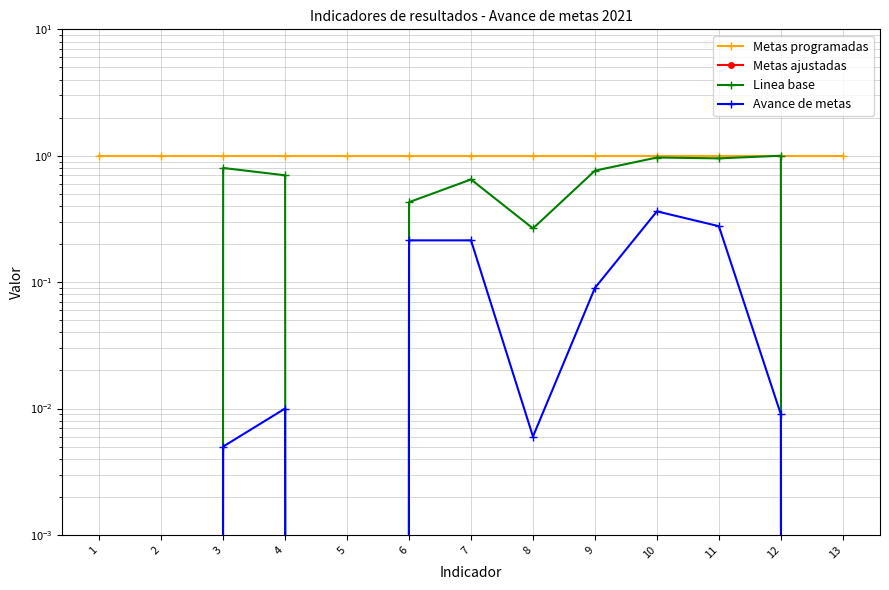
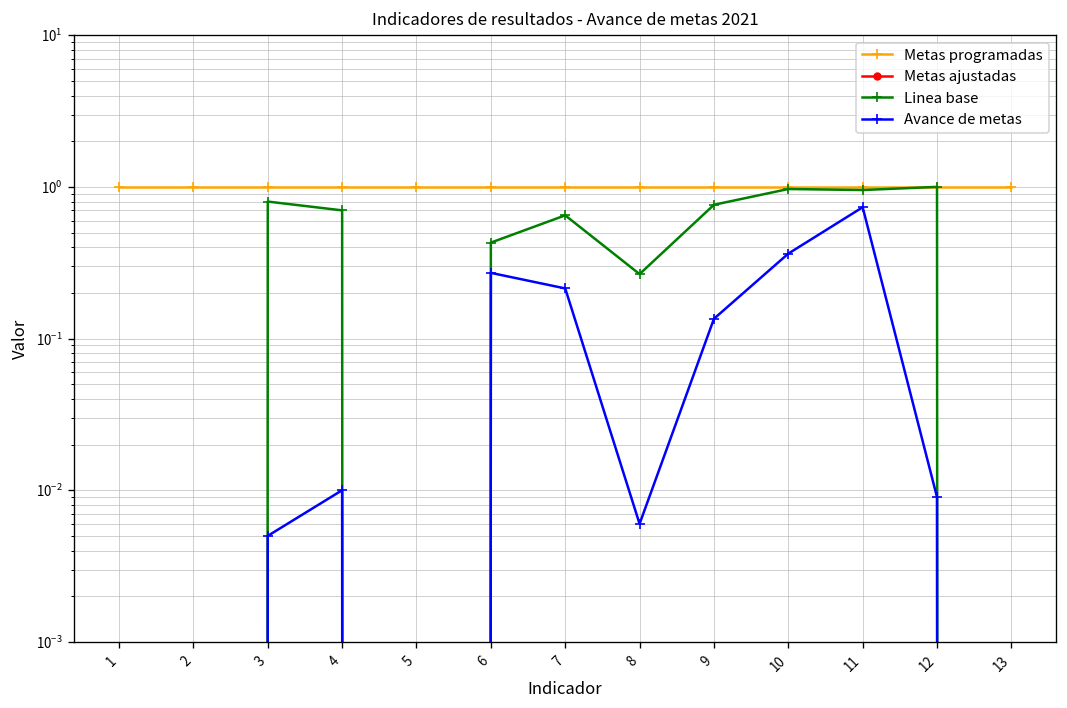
Avance de metas, 6: 0.21 -> 0.27
Avance de metas, 9: 0.09 -> 0.14
Avance de metas, 11: 0.28 -> 0.7
